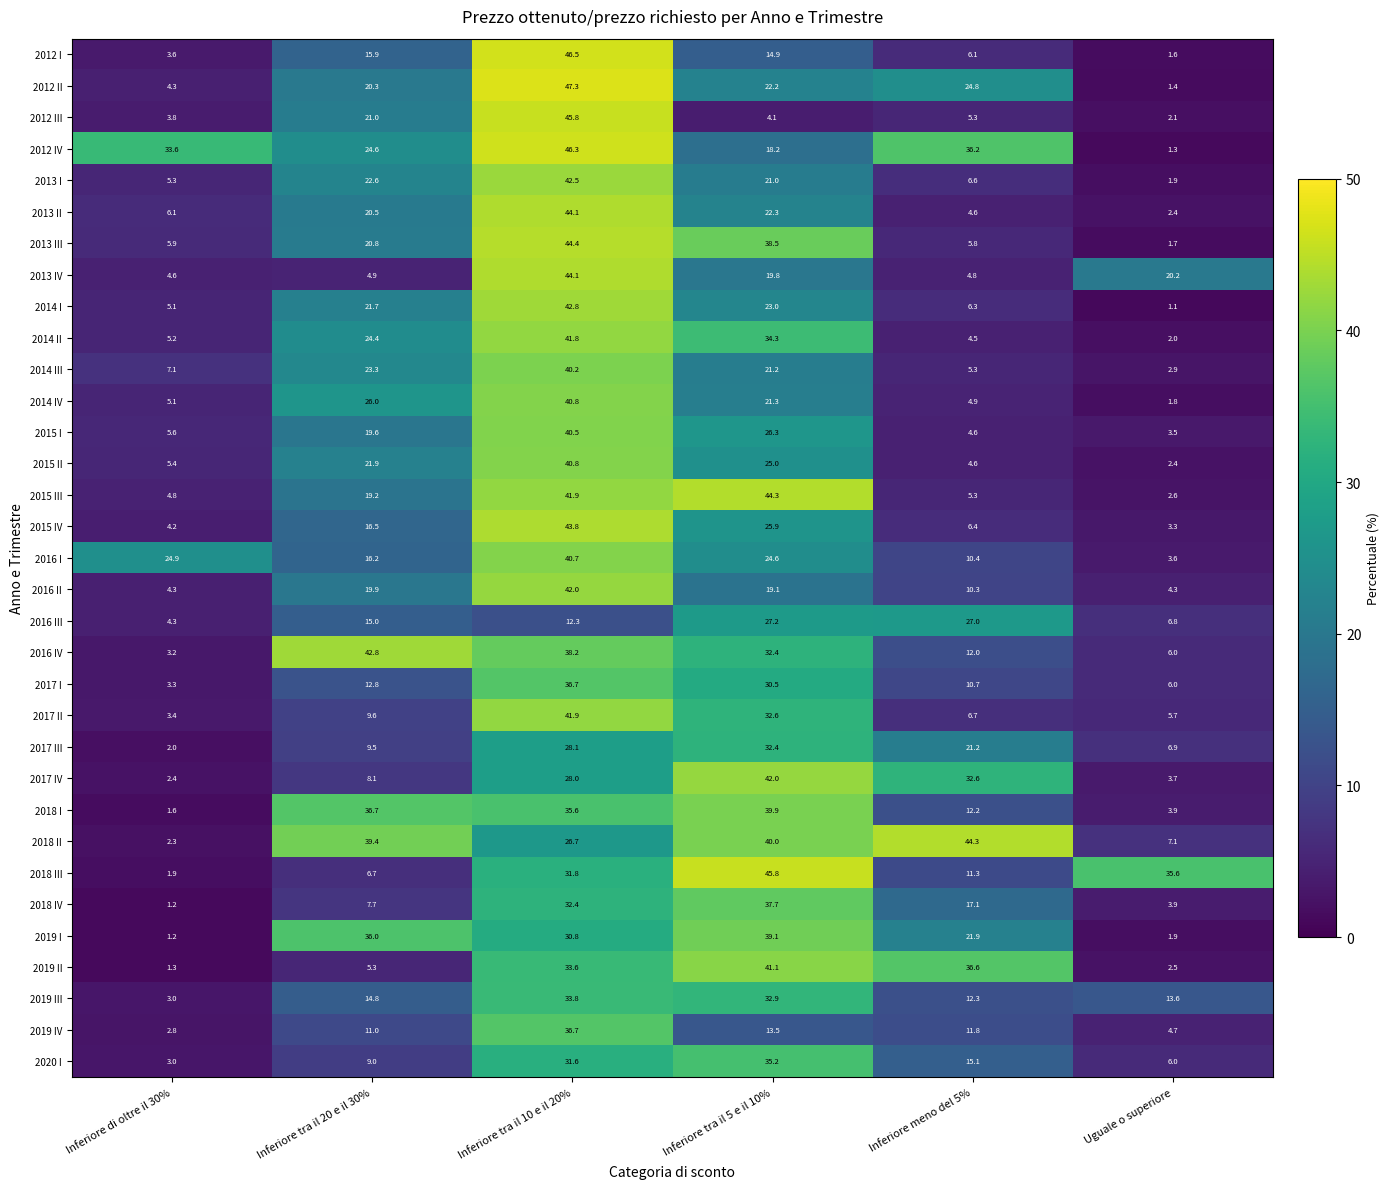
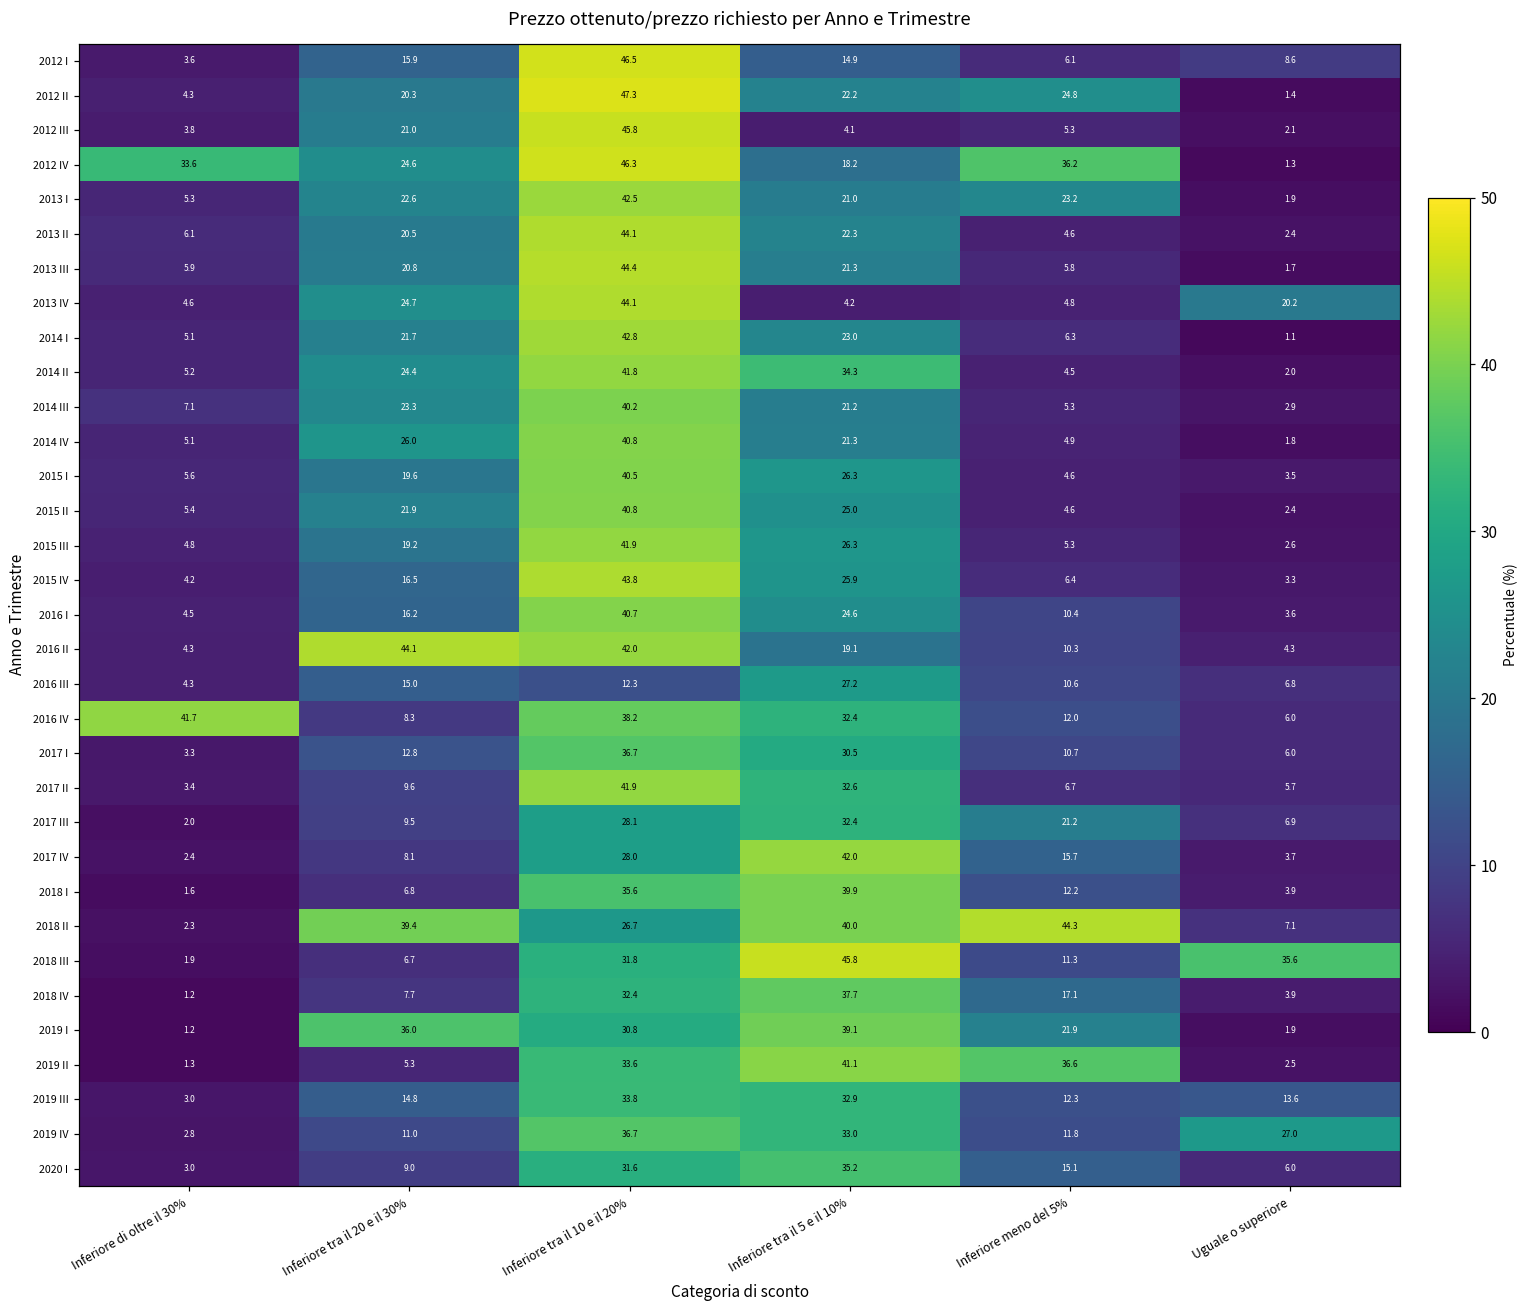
2012 I, Uguale o superiore: 1.6 -> 8.6
2013 I, Inferiore meno del 5%: 6.6 -> 23.2
2013 III, Inferiore tra il 5 e il 10%: 38.5 -> 21.3
2013 IV, Inferiore tra il 20 e il 30%: 4.9 -> 24.7
2013 IV, Inferiore tra il 5 e il 10%: 19.8 -> 4.2
2015 III, Inferiore tra il 5 e il 10%: 44.3 -> 26.3
2016 I, Inferiore di oltre il 30%: 24.9 -> 4.5
2016 II, Inferiore tra il 20 e il 30%: 19.9 -> 44.1
2016 III, Inferiore meno del 5%: 27.0 -> 10.6
2016 IV, Inferiore di oltre il 30%: 3.2 -> 41.7
2016 IV, Inferiore tra il 20 e il 30%: 42.8 -> 8.3
2017 IV, Inferiore meno del 5%: 32.6 -> 15.7
2018 I, Inferiore tra il 20 e il 30%: 36.7 -> 6.8
2019 IV, Inferiore tra il 5 e il 10%: 13.5 -> 33.0
2019 IV, Uguale o superiore: 4.7 -> 27.0
